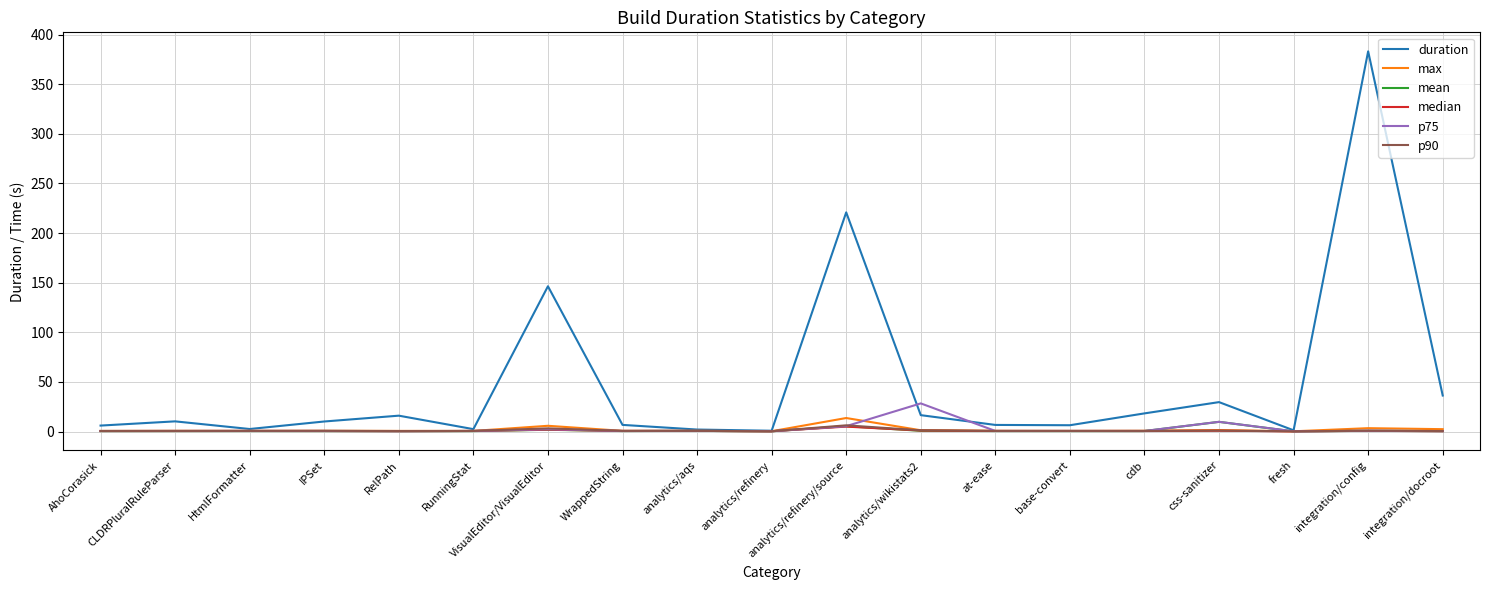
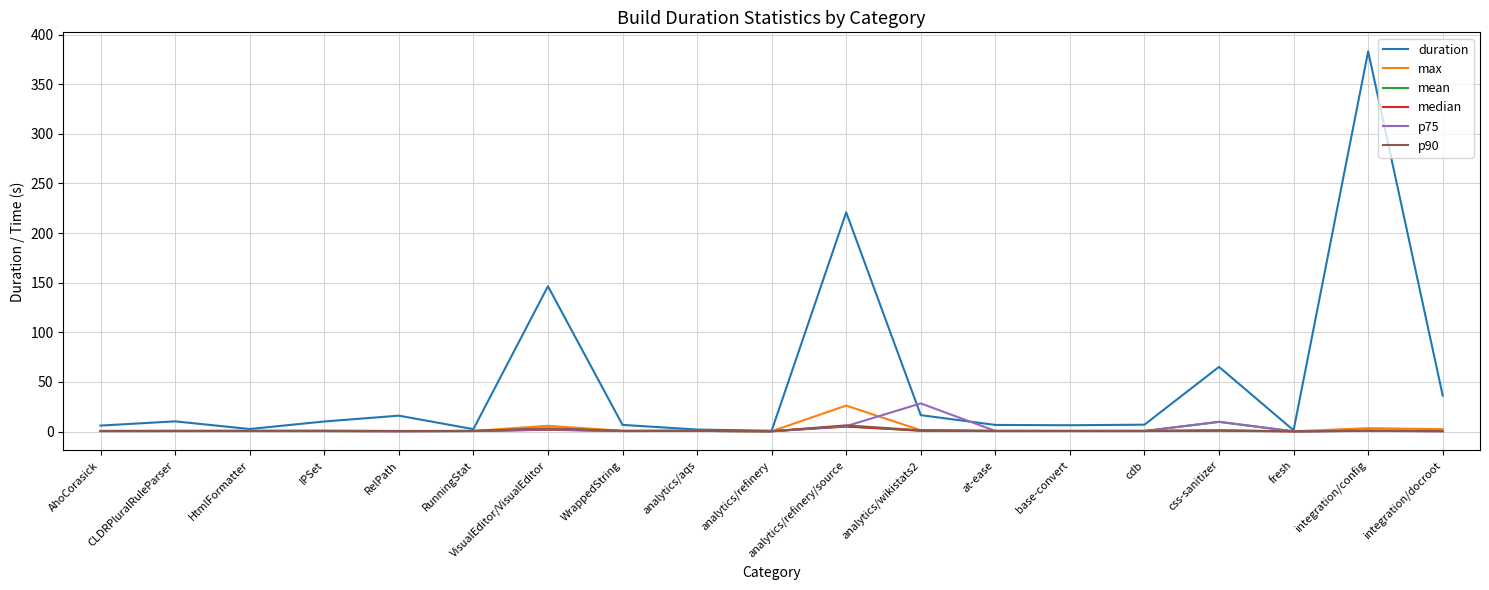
max, analytics/refinery/source: 10 -> 30
duration, cdb: 20 -> 10
duration, css-sanitizer: 30 -> 70
